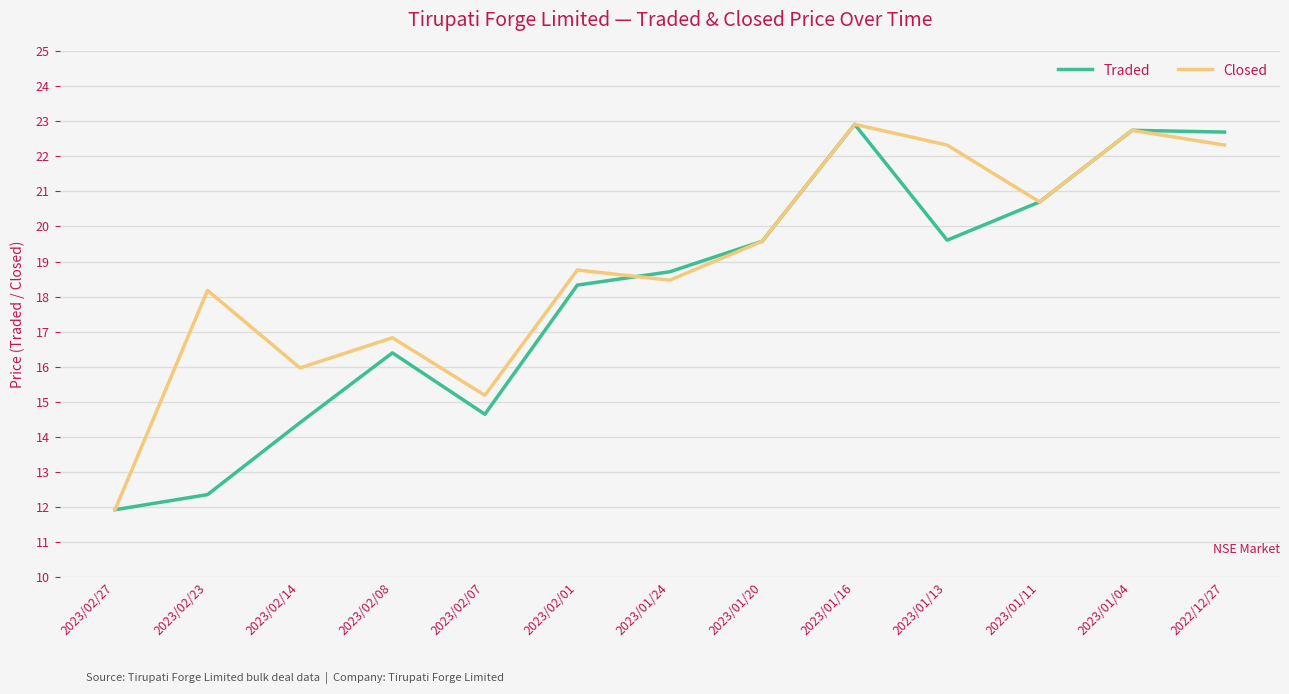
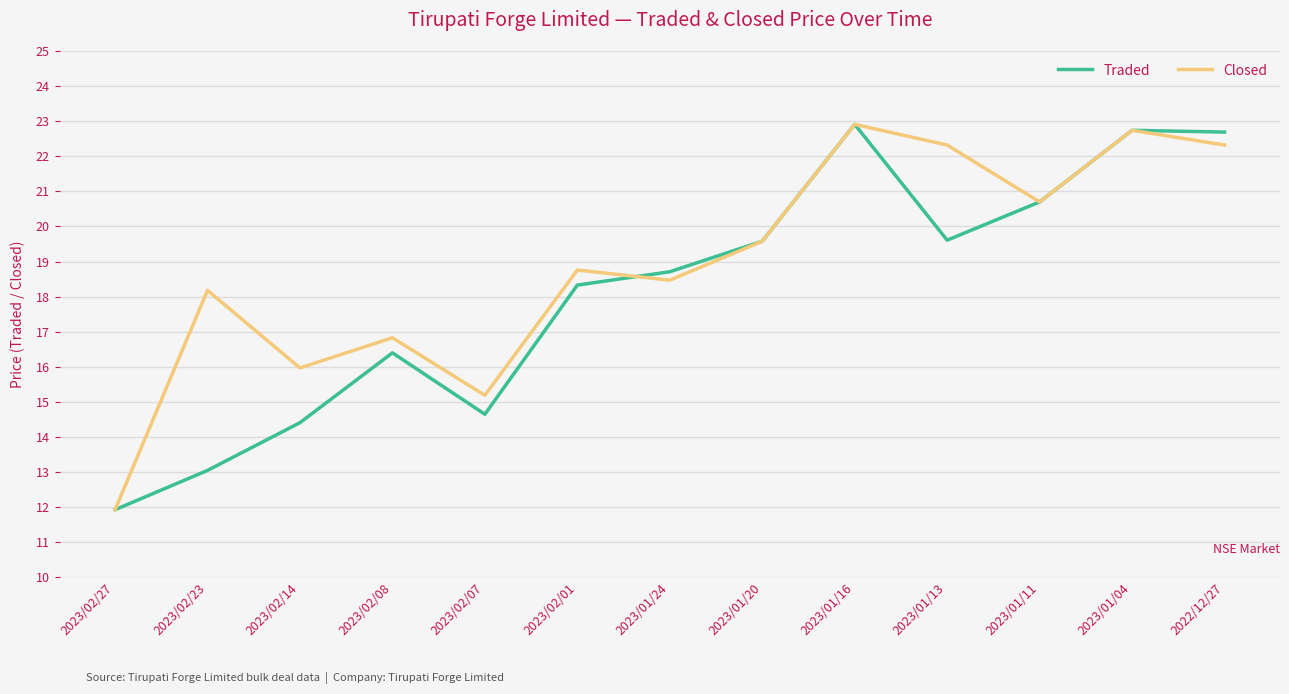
Traded, 2023/02/23: 12.4 -> 13.1
